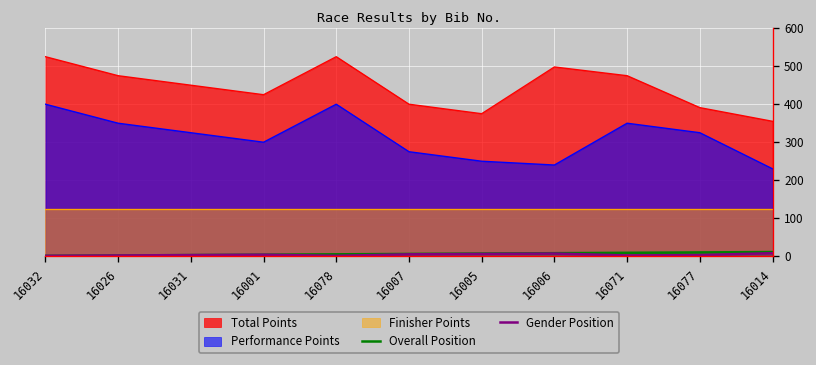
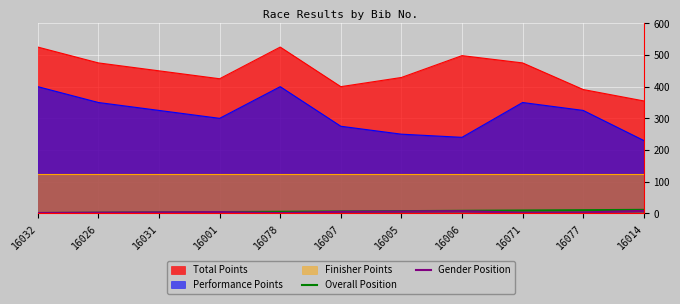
Total Points, 16005: 380 -> 430
